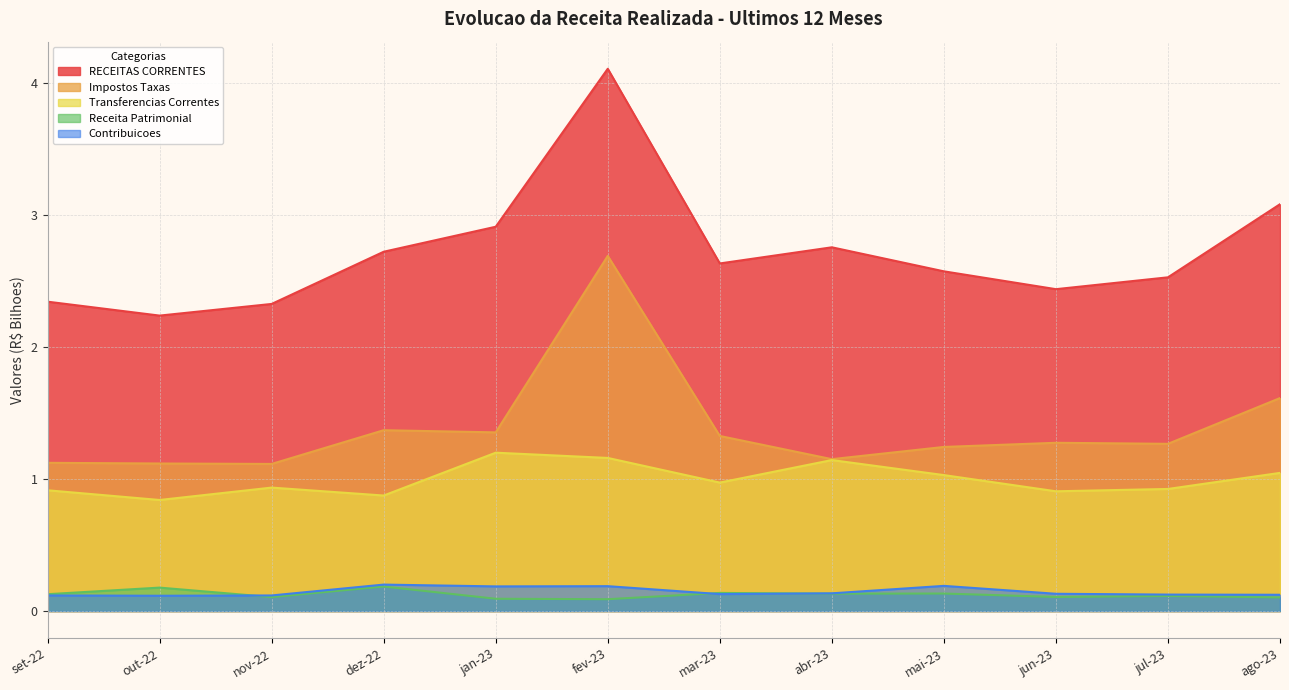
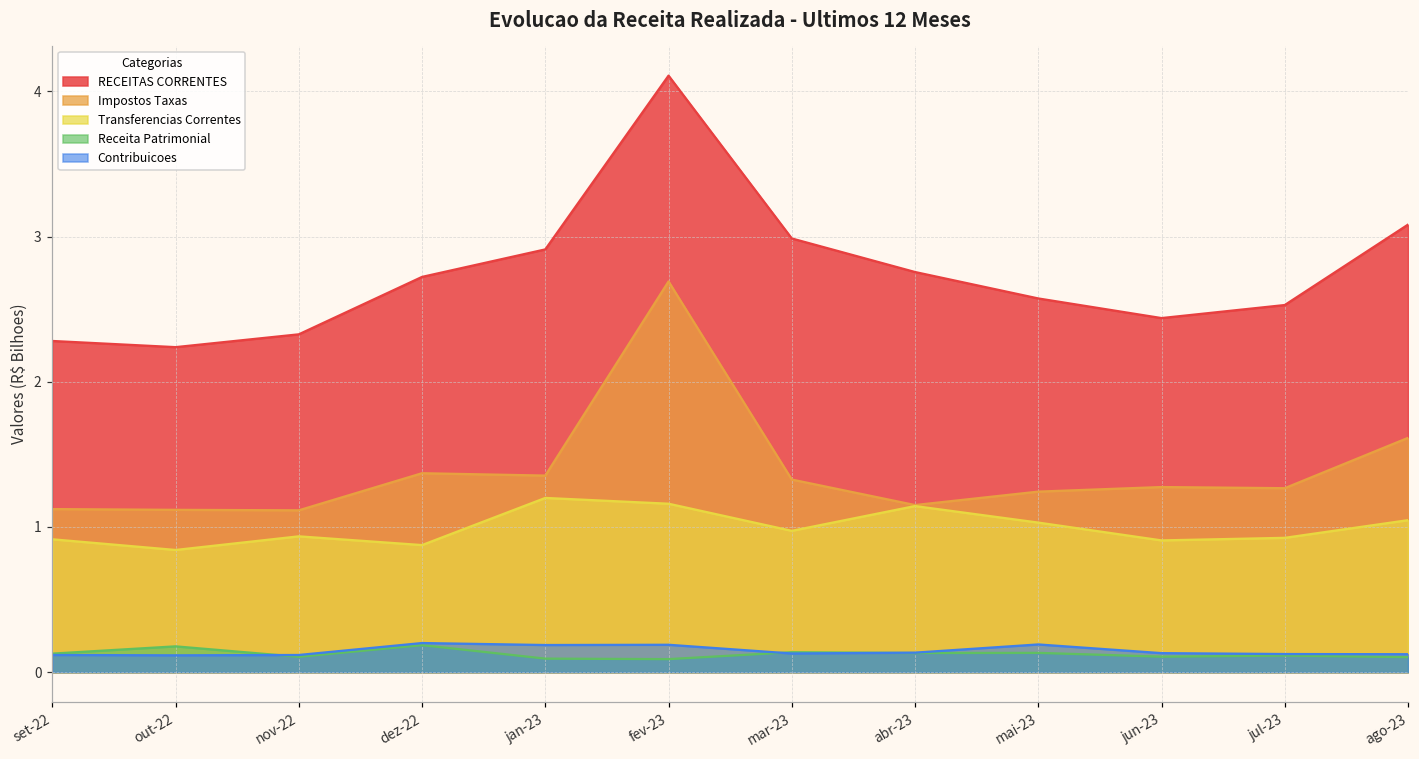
RECEITAS CORRENTES, set-22: 2.34 -> 2.28
RECEITAS CORRENTES, mar-23: 2.63 -> 2.99
